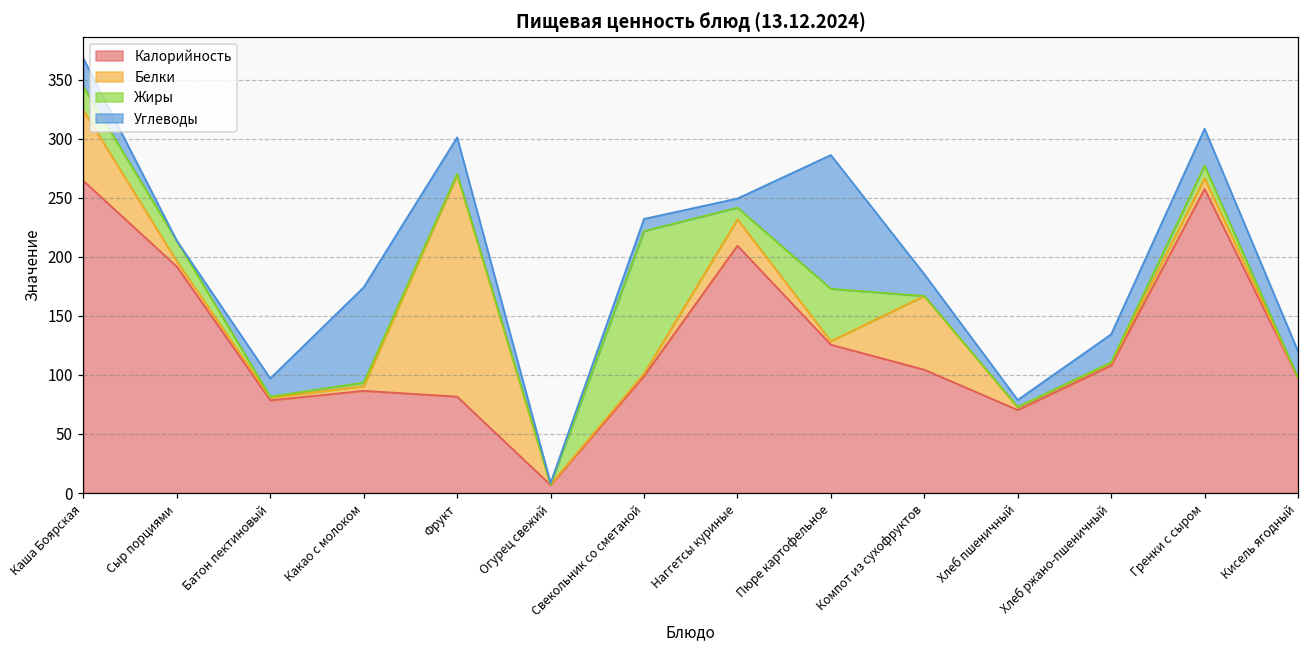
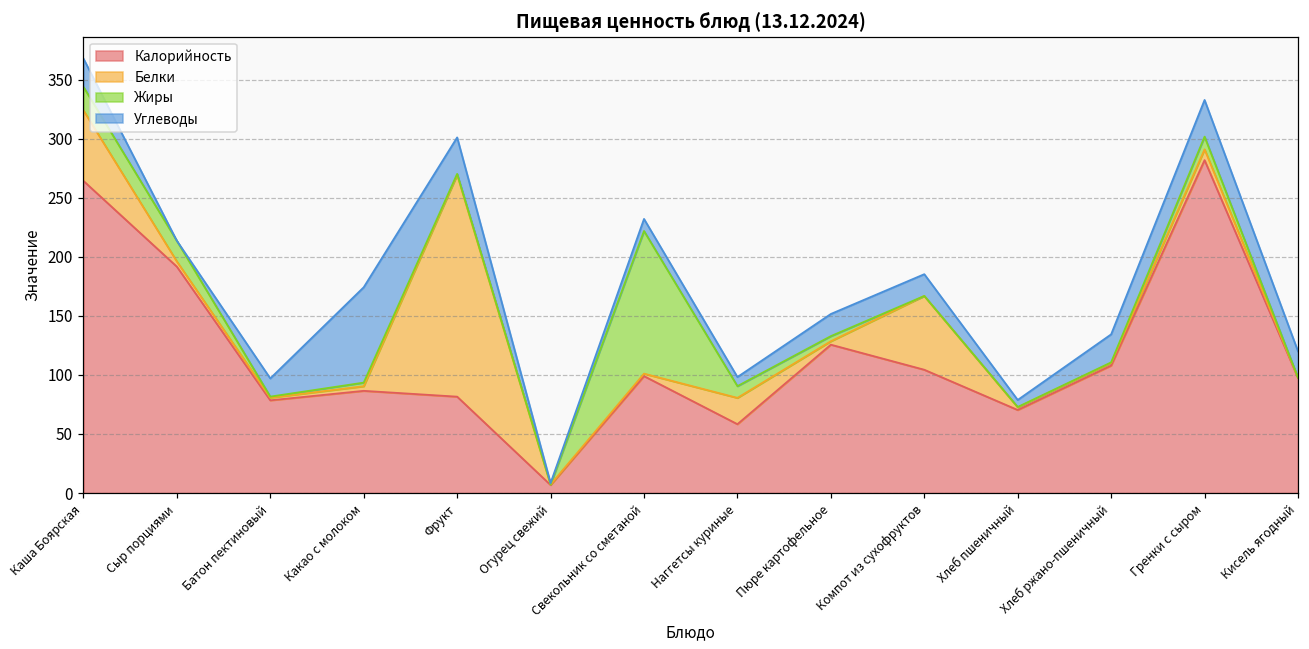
Калорийность, Наггетсы куриные: 210 -> 58
Жиры, Пюре картофельное: 44 -> 4
Углеводы, Пюре картофельное: 113 -> 19
Калорийность, Гренки с сыром: 258 -> 282
